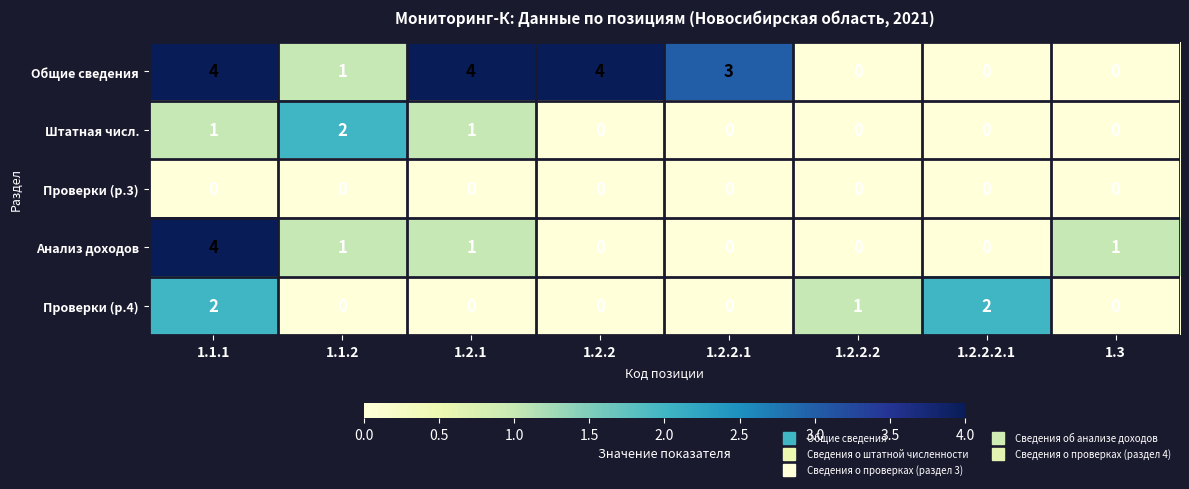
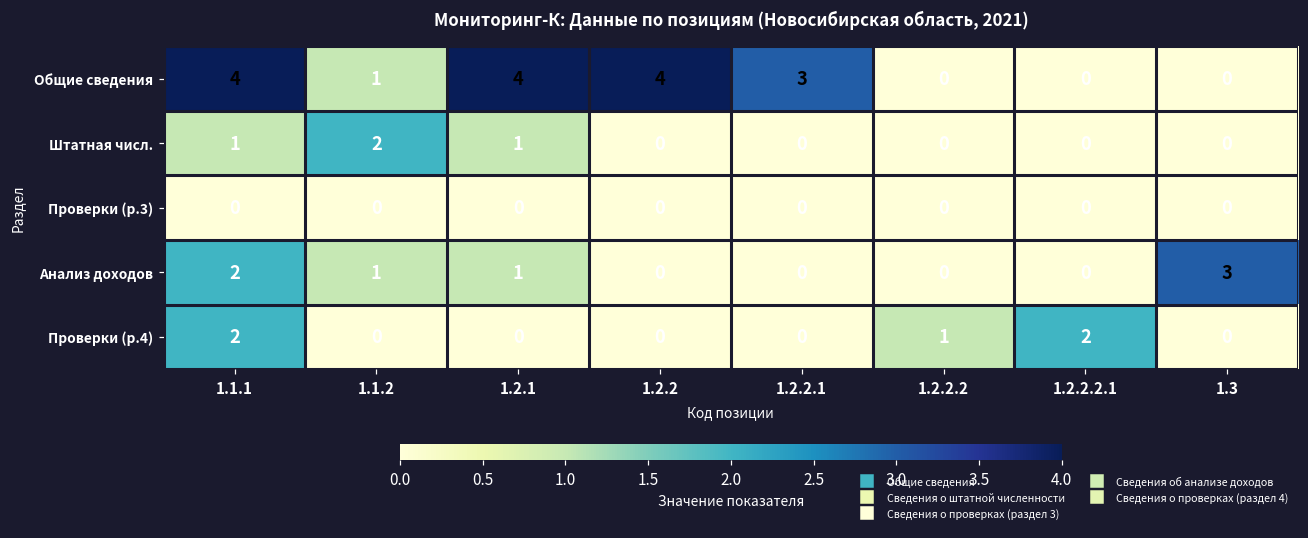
Анализ доходов, 1.1.1: 4 -> 2
Анализ доходов, 1.3: 1 -> 3
